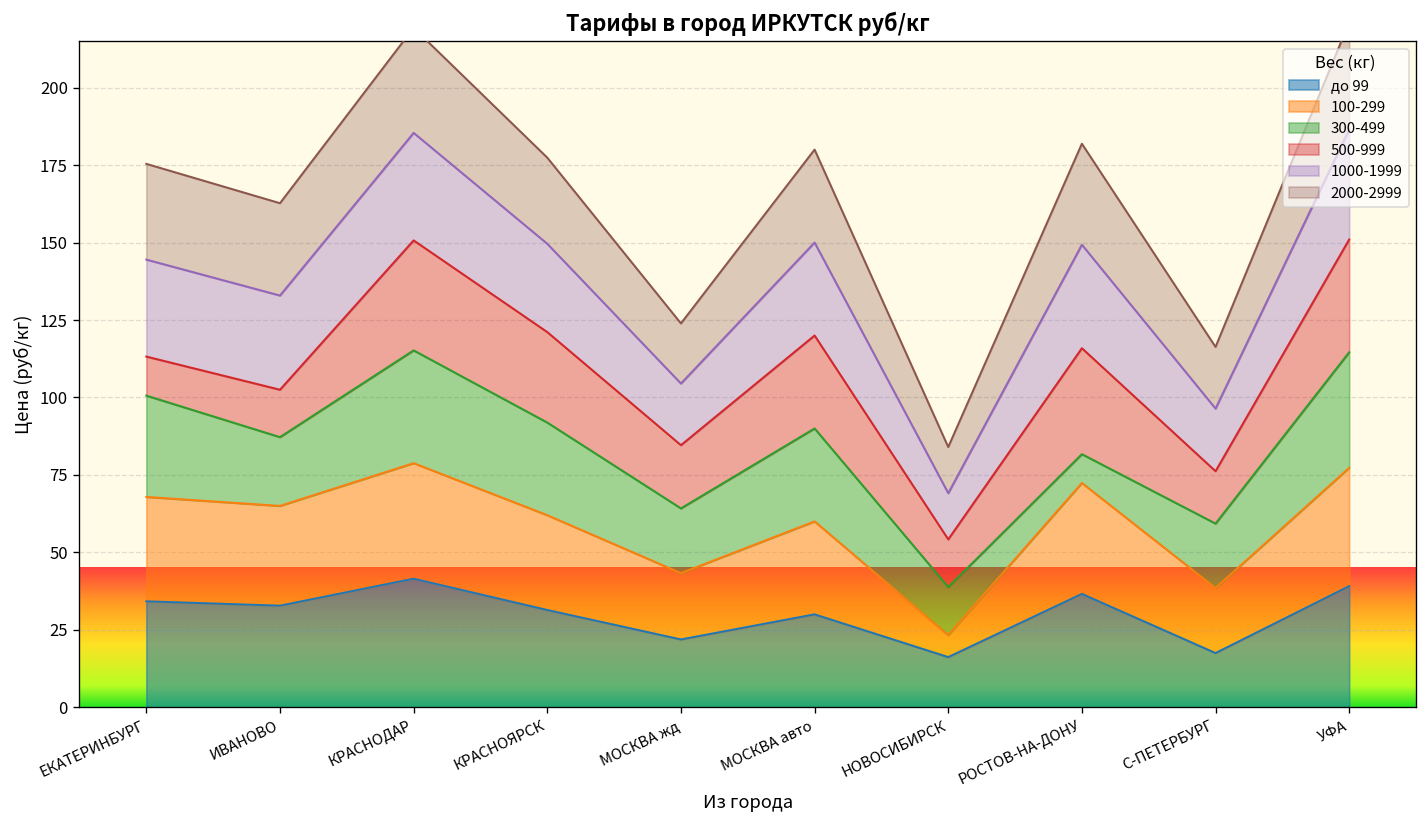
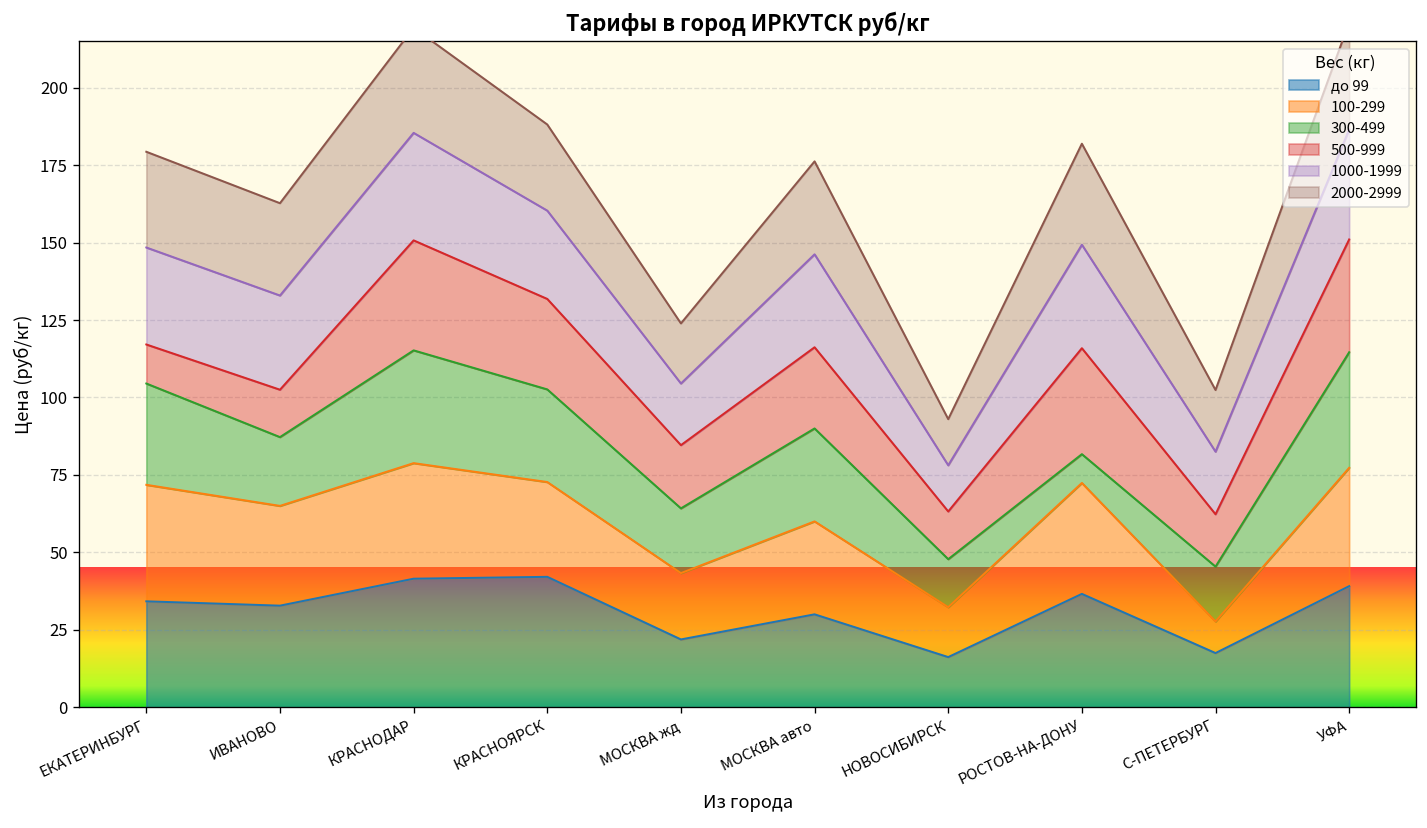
100-299, ЕКАТЕРИНБУРГ: 34 -> 38
до 99, КРАСНОЯРСК: 31 -> 42
500-999, МОСКВА авто: 30 -> 26
100-299, НОВОСИБИРСК: 7 -> 16
100-299, С-ПЕТЕРБУРГ: 21 -> 10
300-499, С-ПЕТЕРБУРГ: 21 -> 18
